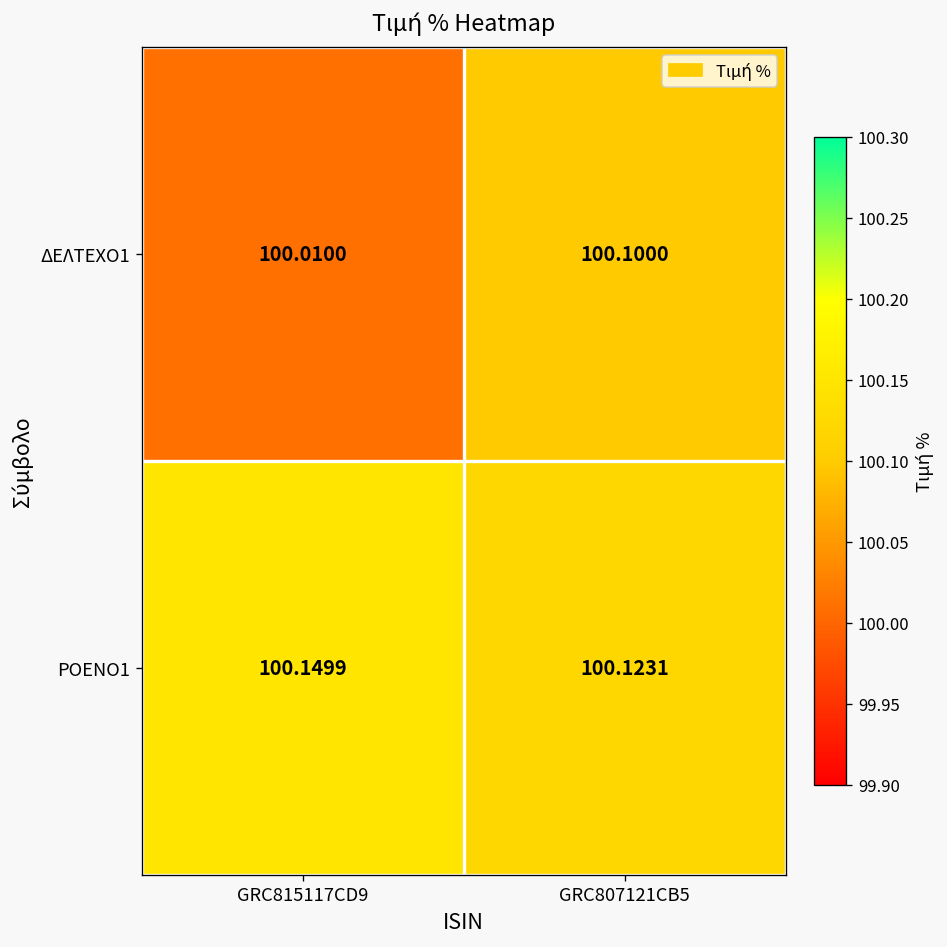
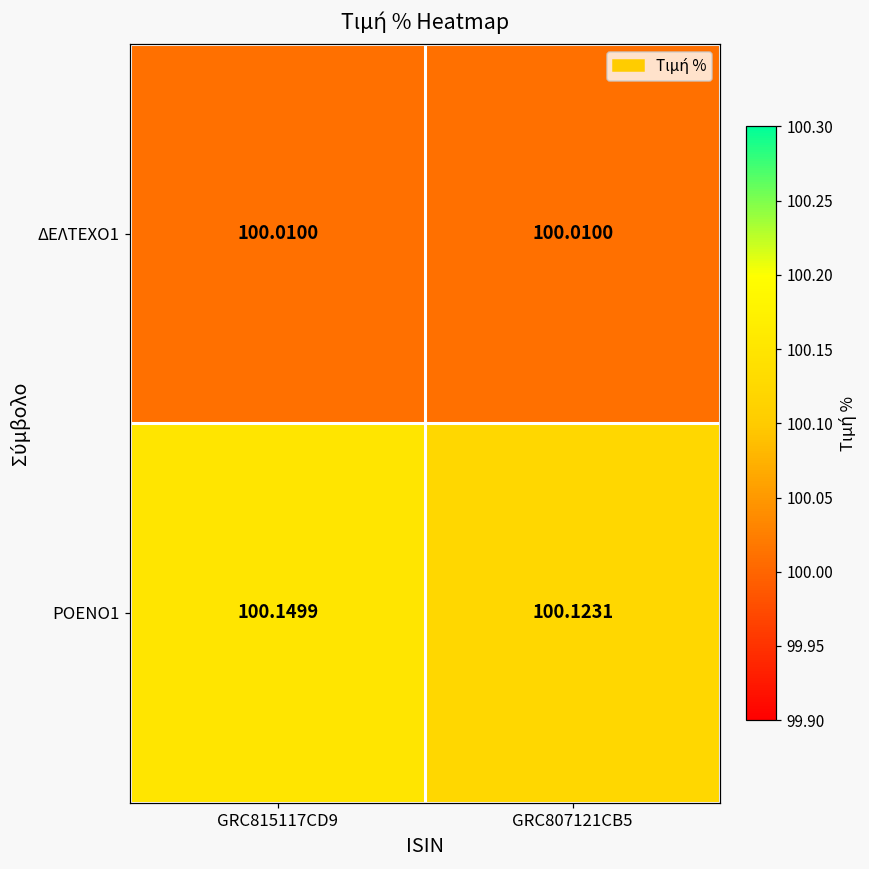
ΔΕΛΤΕΧΟ1, GRC807121CB5: 100.1000 -> 100.0100
